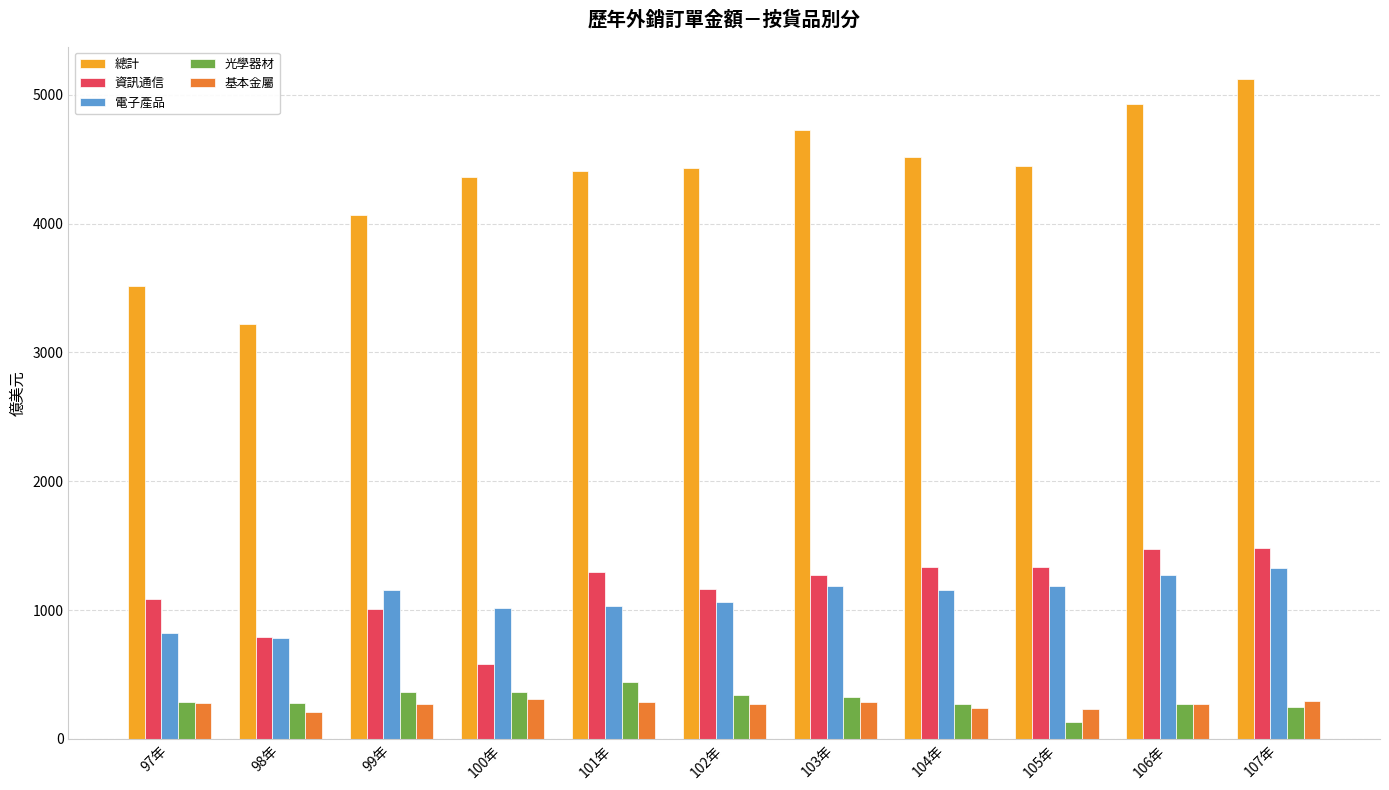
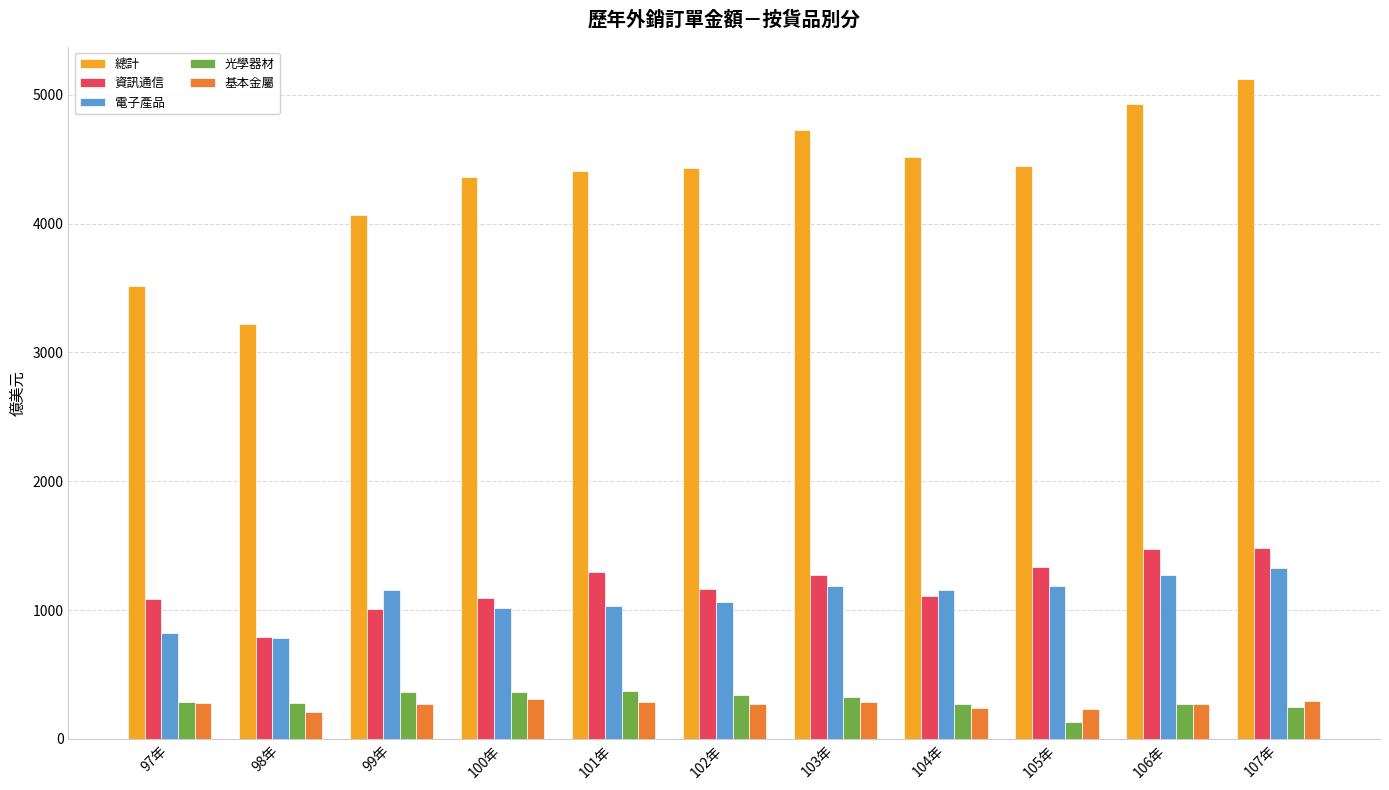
資訊通信, 100年: 580 -> 1090
光學器材, 101年: 440 -> 370
資訊通信, 104年: 1330 -> 1110
